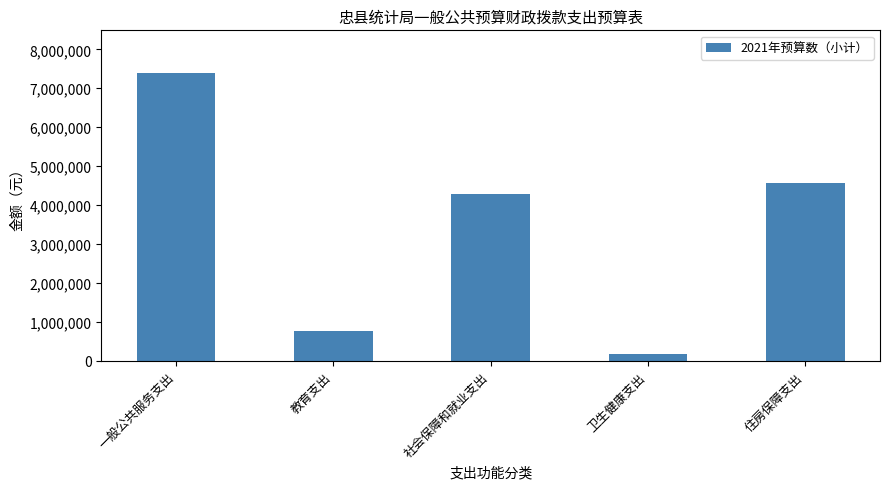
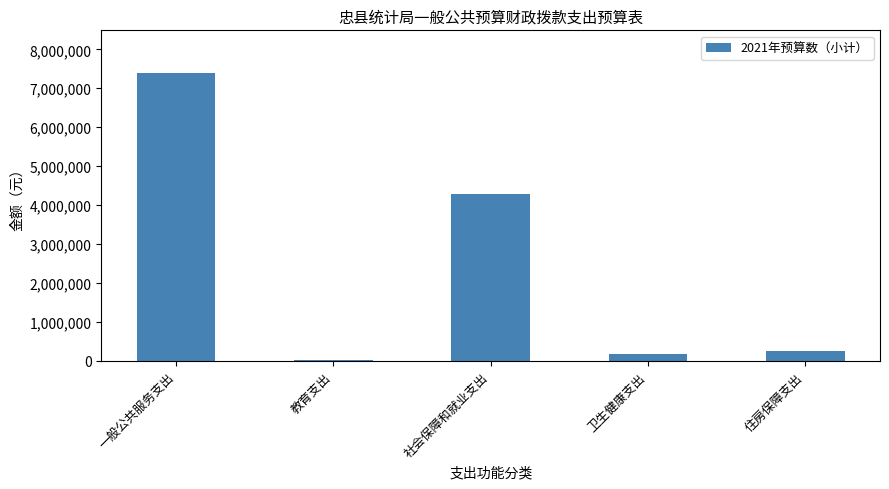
教育支出: 800,000 -> 0
住房保障支出: 4,600,000 -> 300,000
